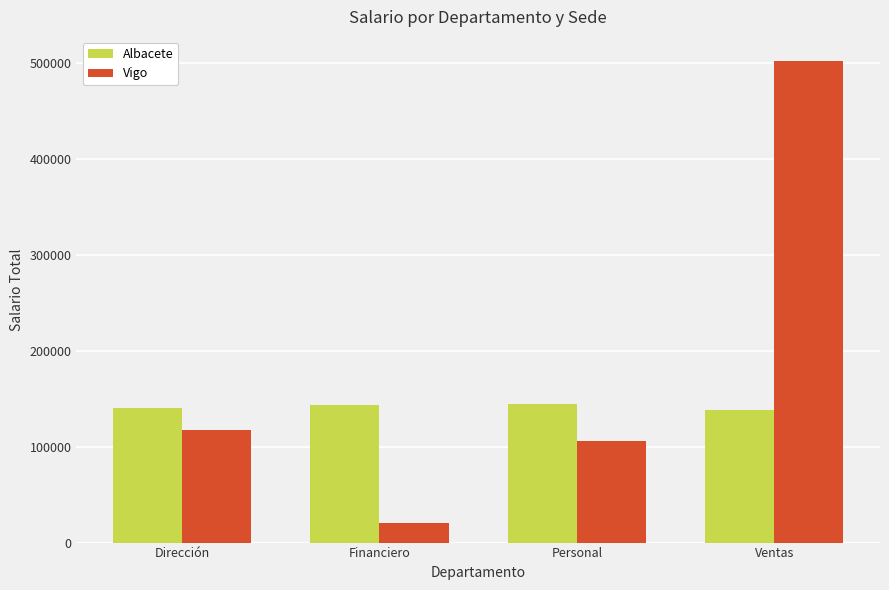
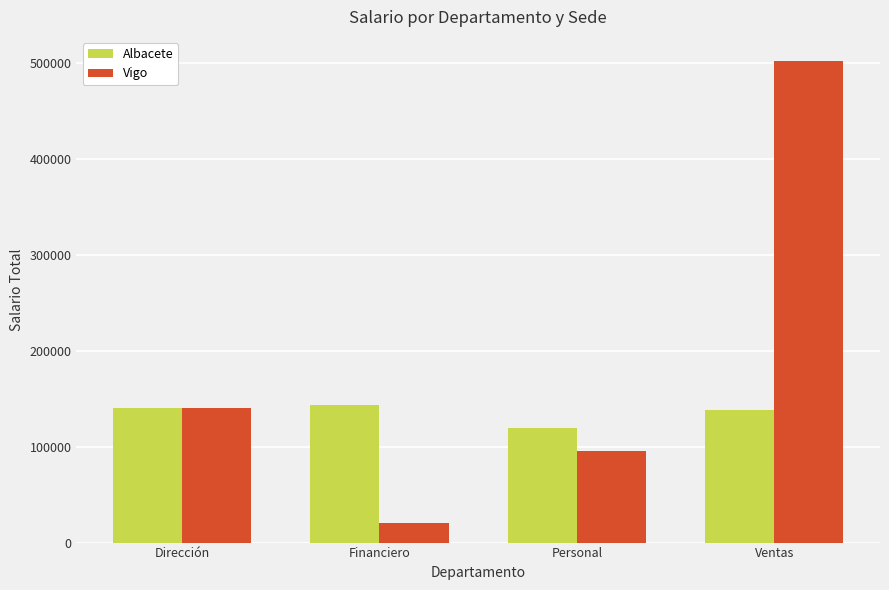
Vigo, Dirección: 120000 -> 140000
Albacete, Personal: 140000 -> 120000
Vigo, Personal: 110000 -> 100000
